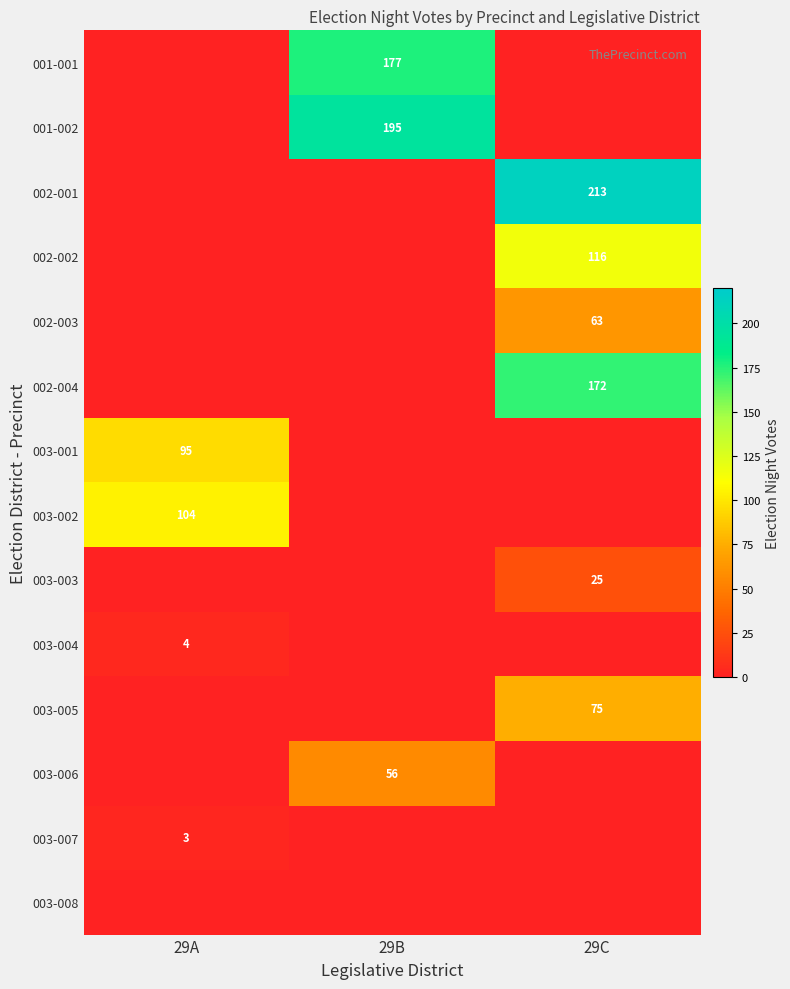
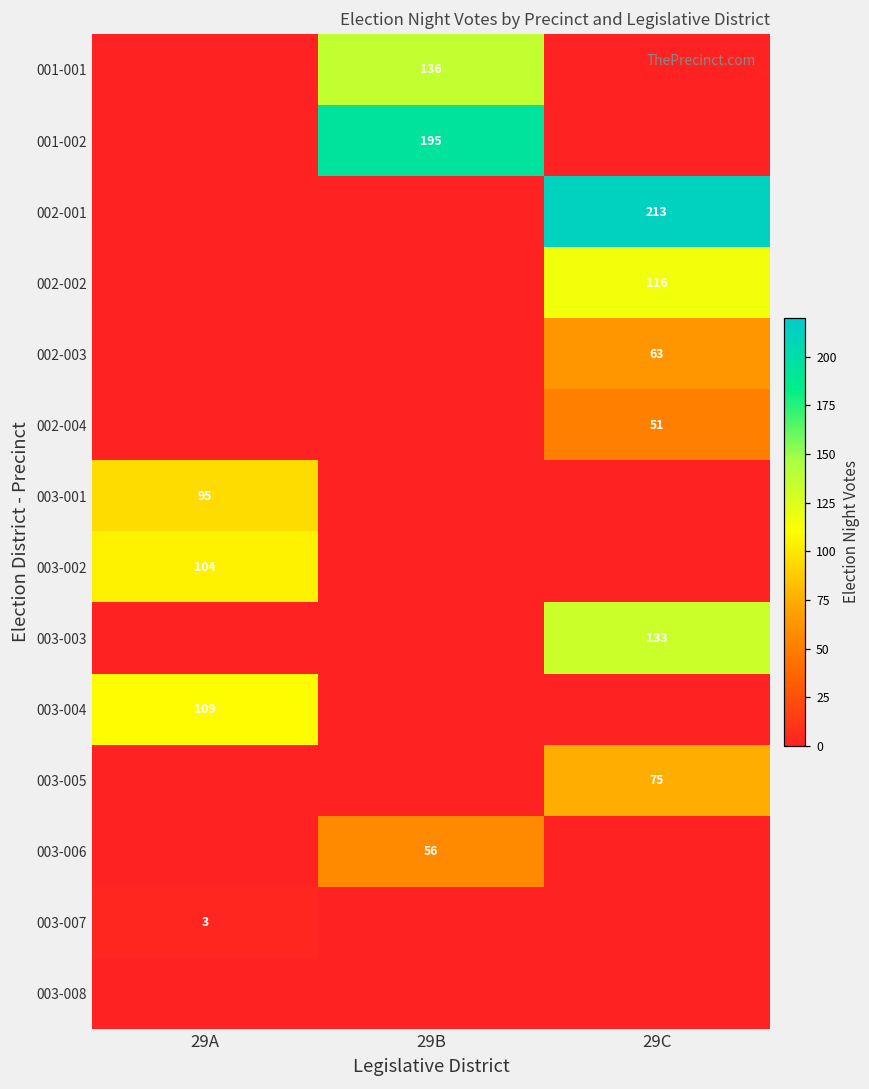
001-001, 29B: 177 -> 136
002-004, 29C: 172 -> 51
003-003, 29C: 25 -> 133
003-004, 29A: 4 -> 109
